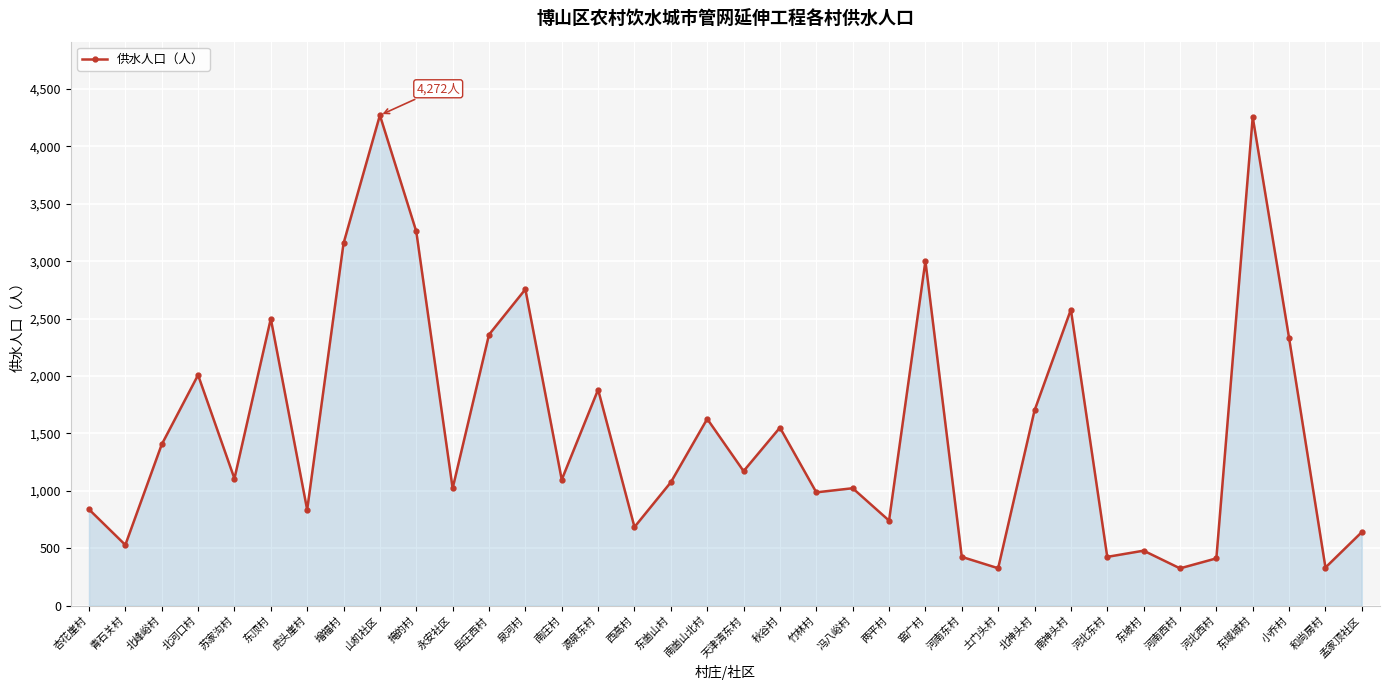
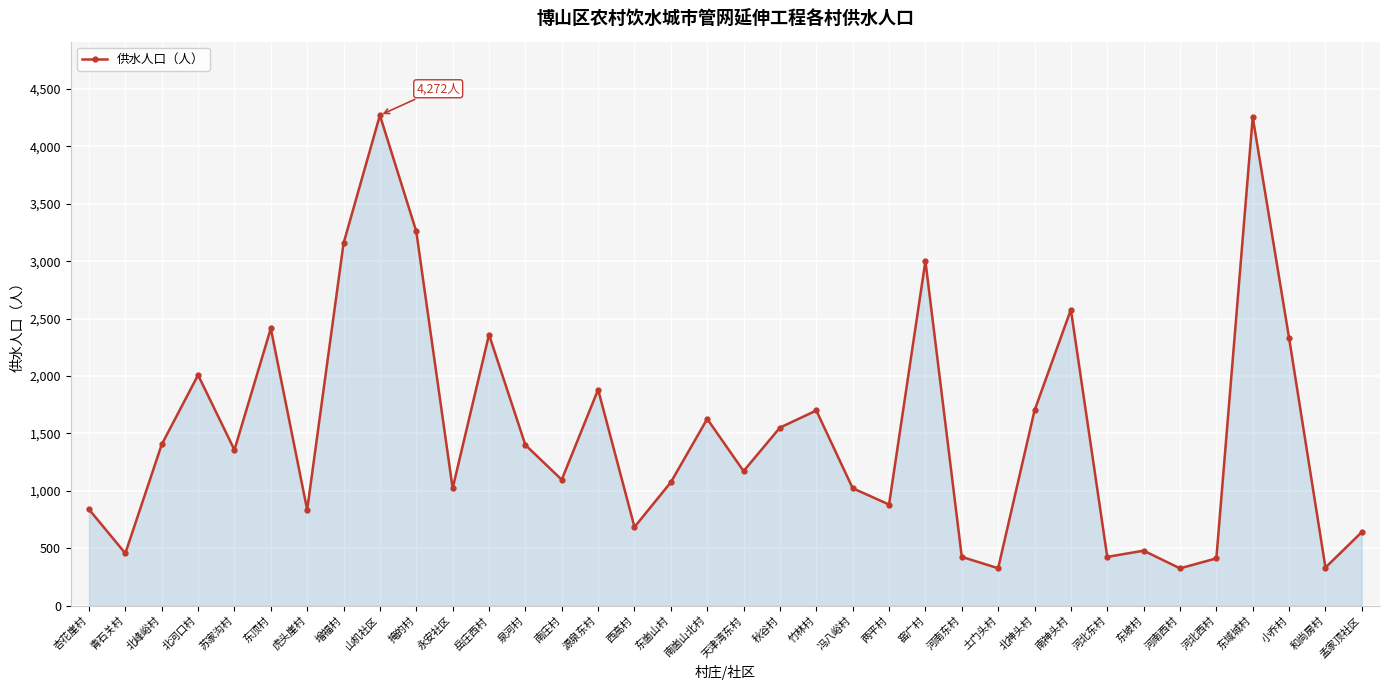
青石关村: 530 -> 460
苏家沟村: 1,110 -> 1,360
东顶村: 2,500 -> 2,420
泉河村: 2,760 -> 1,400
竹林村: 990 -> 1,700
两平村: 740 -> 880
